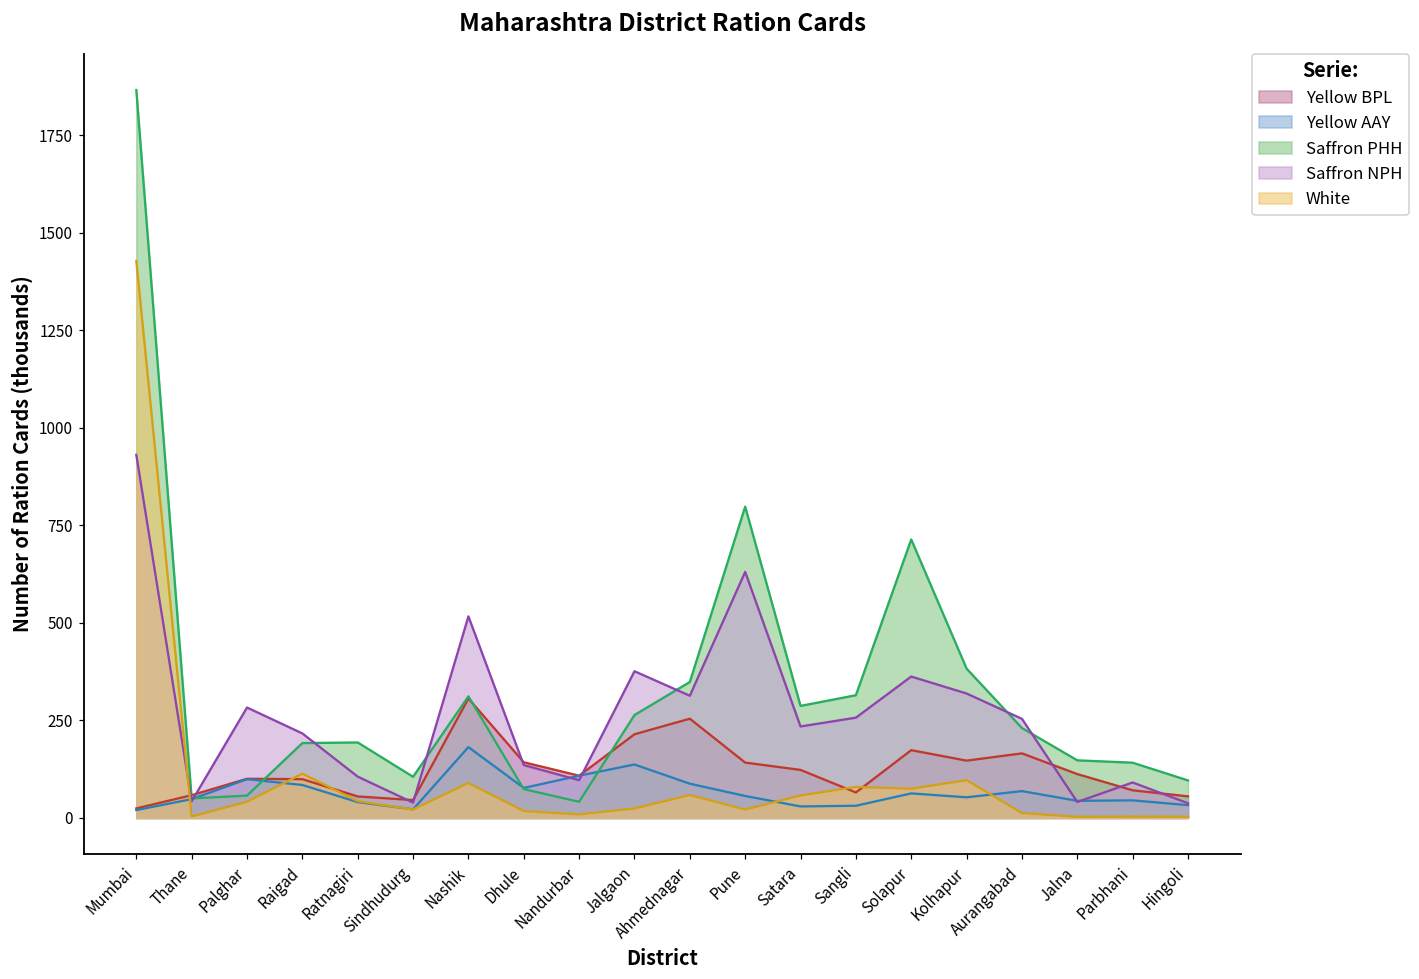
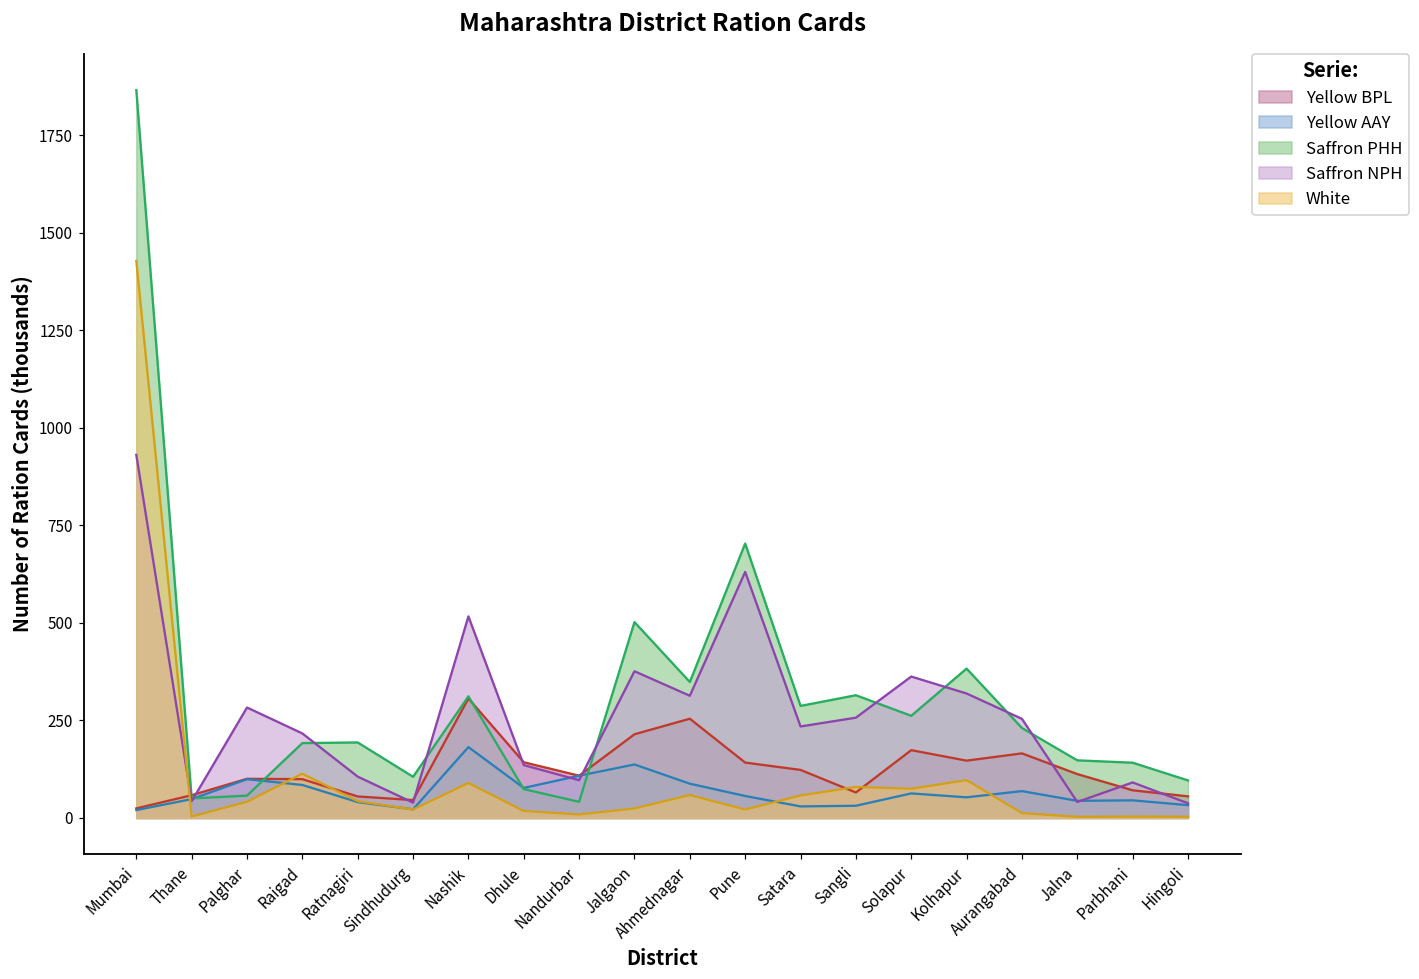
Saffron PHH, Jalgaon: 260 -> 500
Saffron PHH, Pune: 800 -> 700
Saffron PHH, Solapur: 710 -> 260
